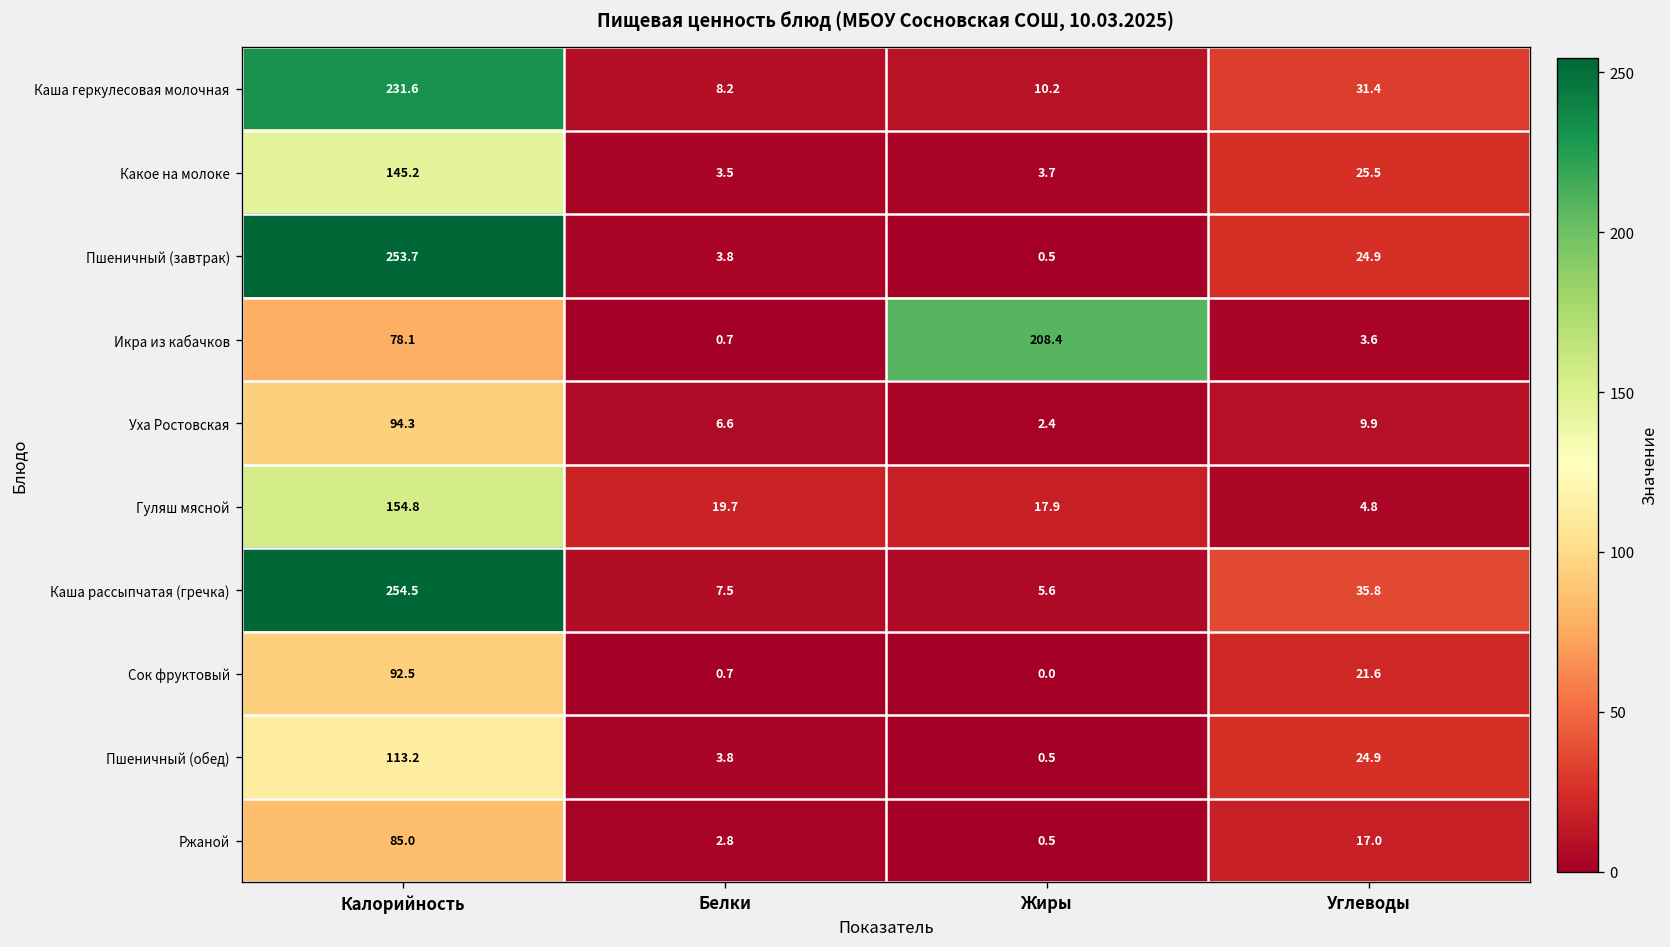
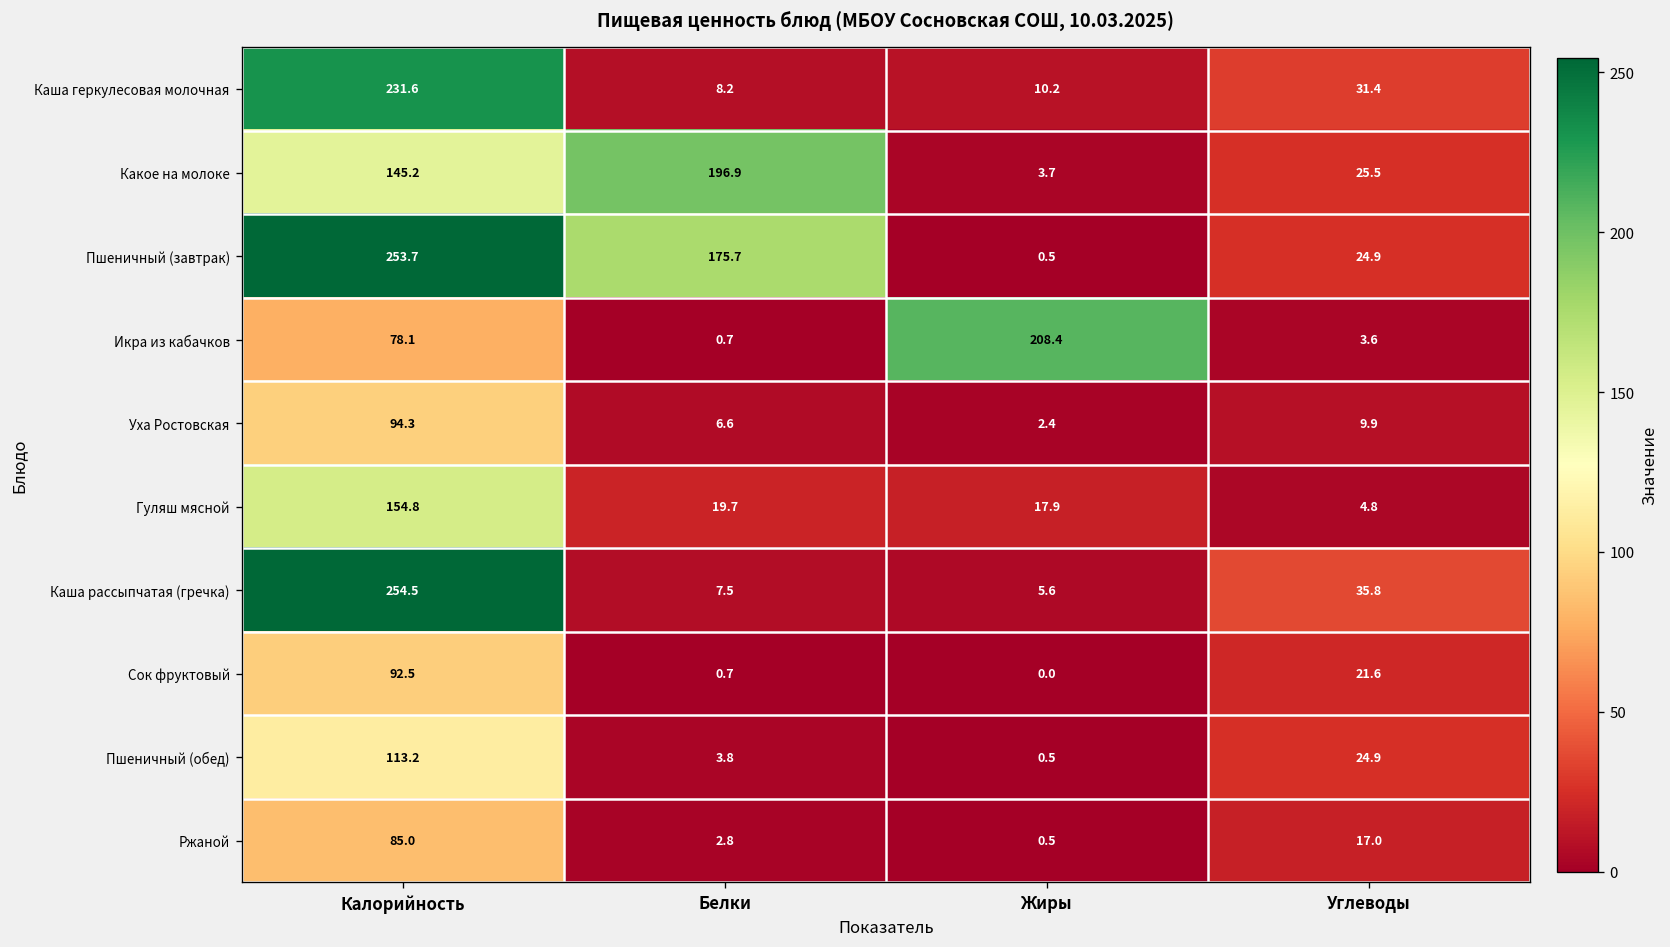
Какое на молоке, Белки: 3.5 -> 196.9
Пшеничный (завтрак), Белки: 3.8 -> 175.7
